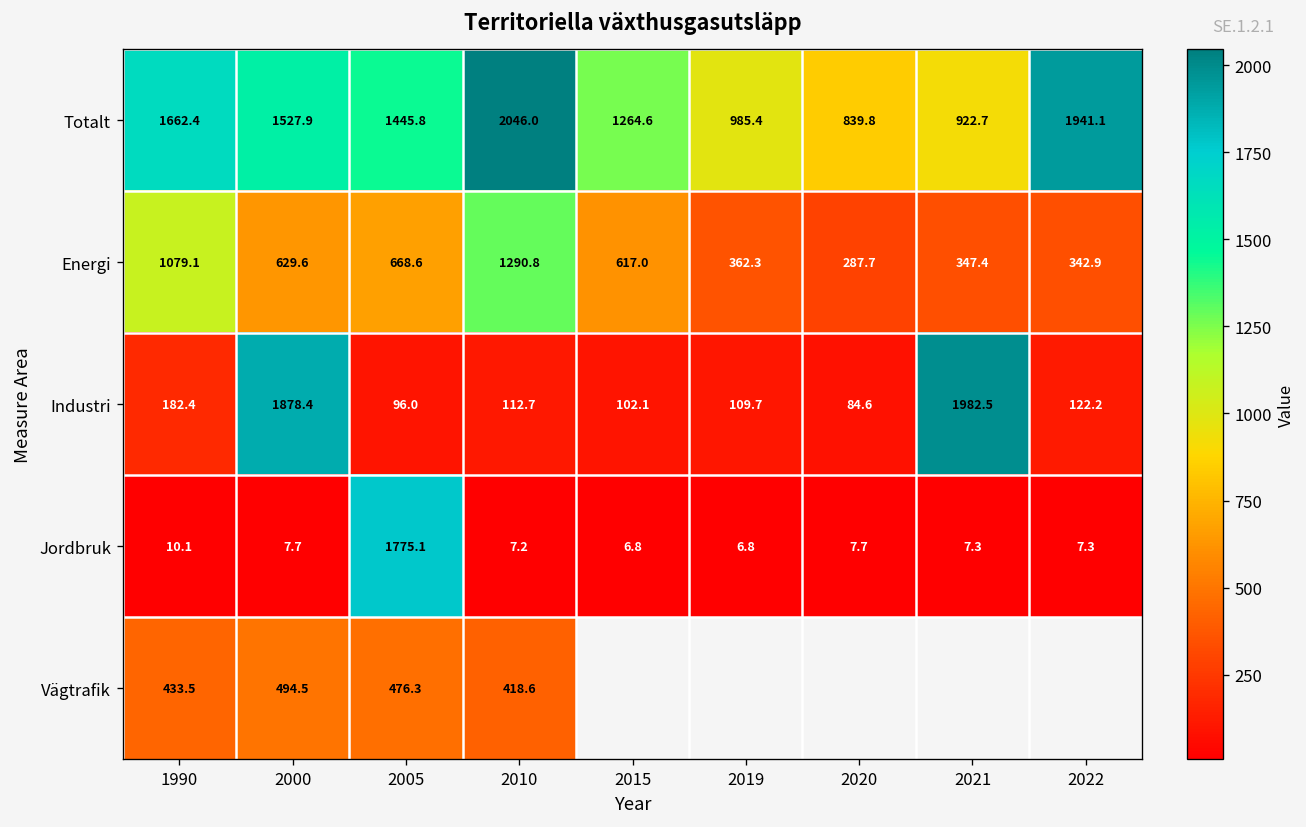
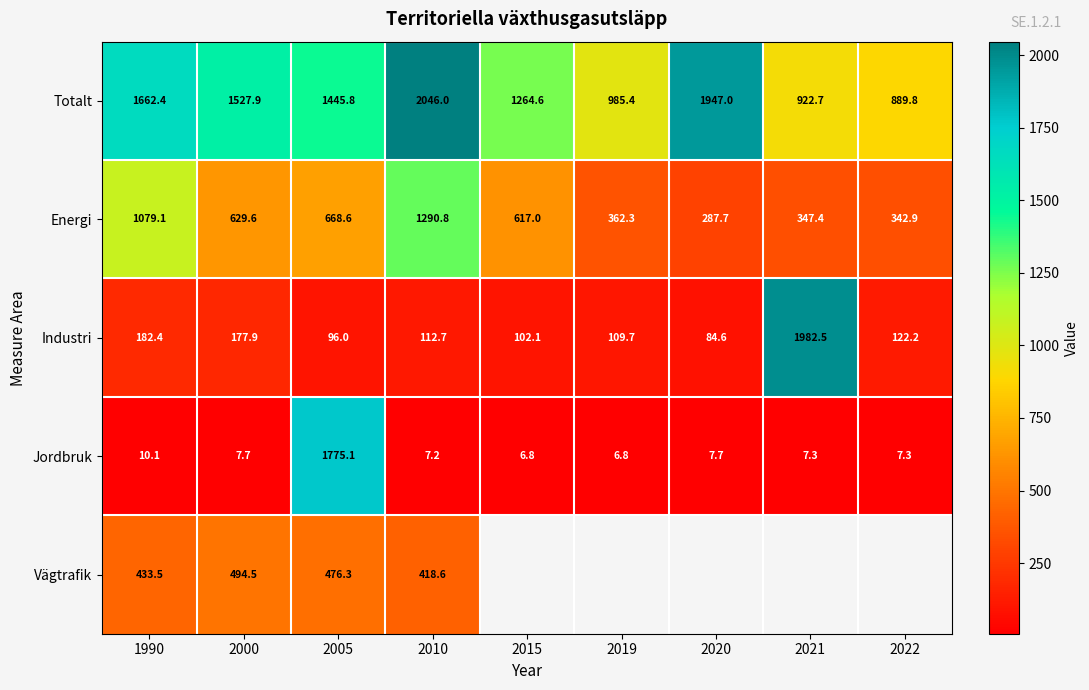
Totalt, 2020: 839.8 -> 1947.0
Totalt, 2022: 1941.1 -> 889.8
Industri, 2000: 1878.4 -> 177.9
